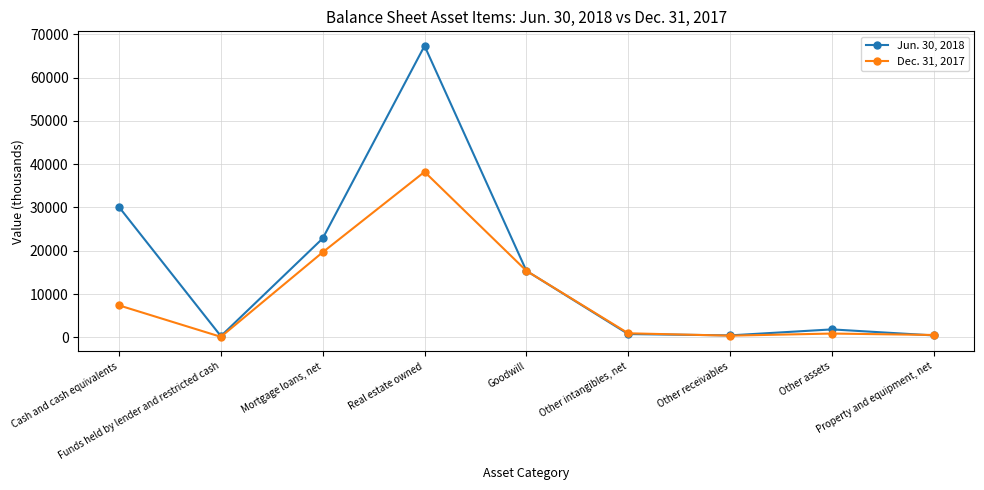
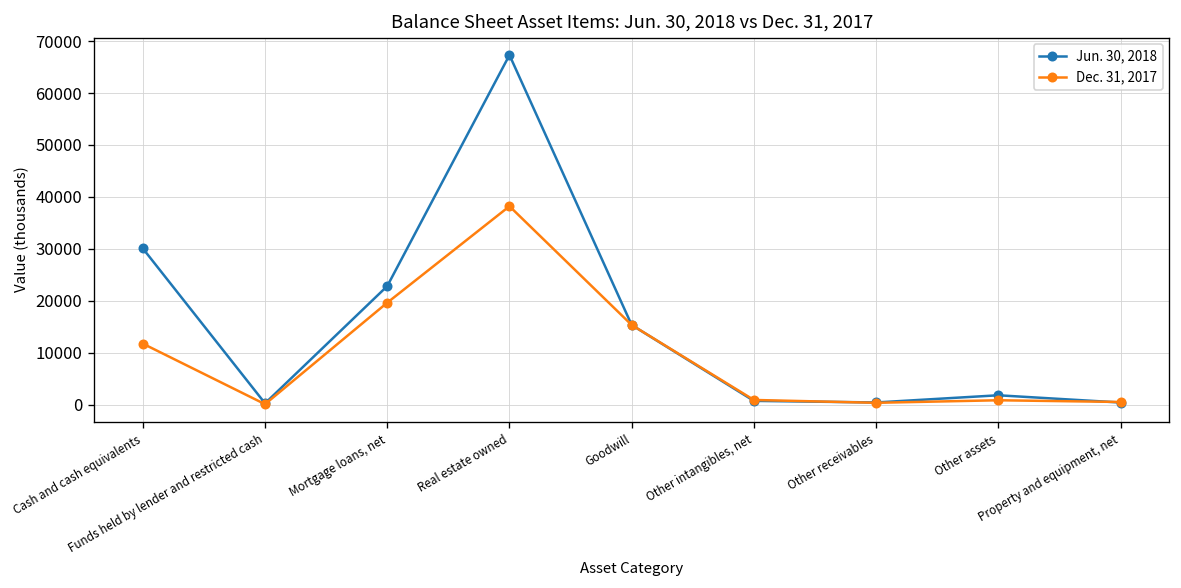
Dec. 31, 2017, Cash and cash equivalents: 7000 -> 12000
